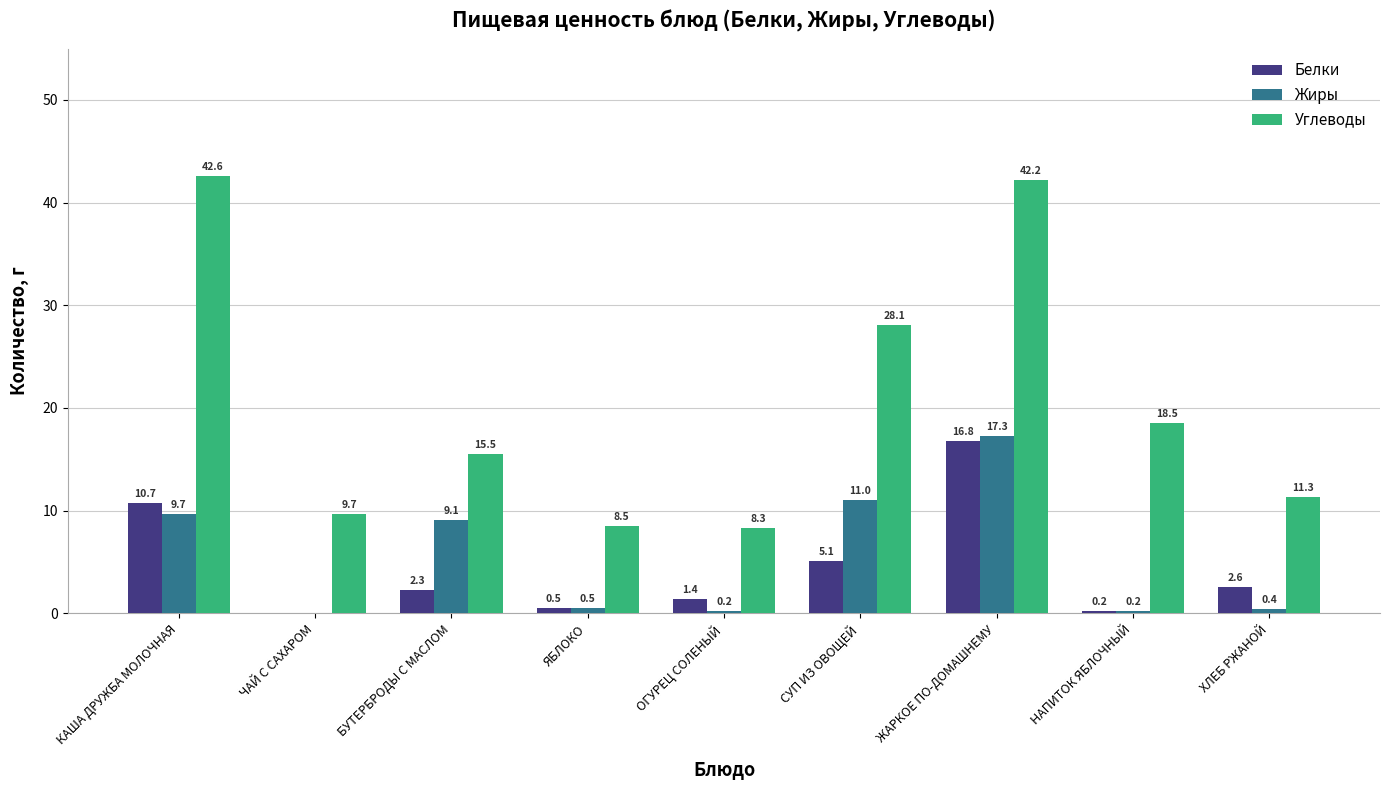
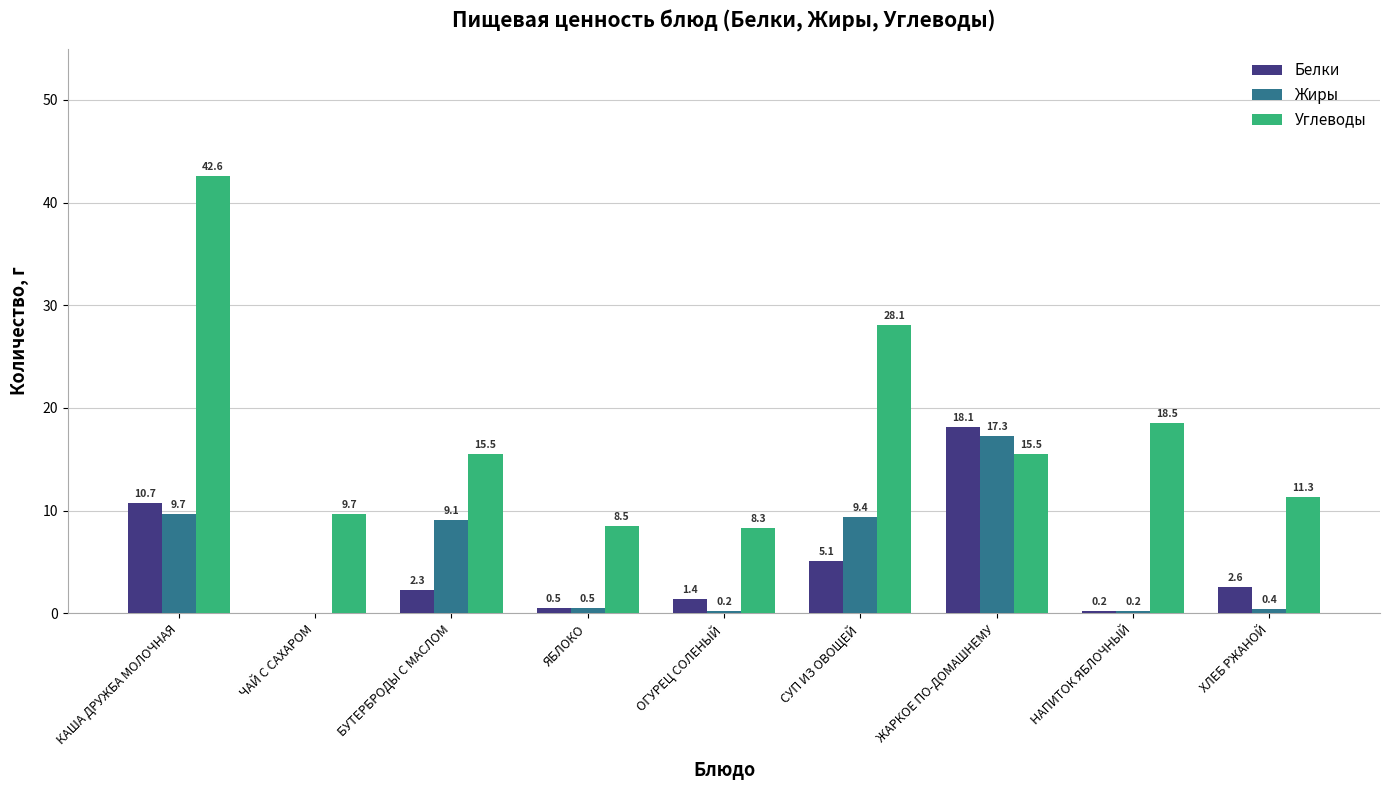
Жиры, СУП ИЗ ОВОЩЕЙ: 11.0 -> 9.4
Белки, ЖАРКОЕ ПО-ДОМАШНЕМУ: 16.8 -> 18.1
Углеводы, ЖАРКОЕ ПО-ДОМАШНЕМУ: 42.2 -> 15.5
